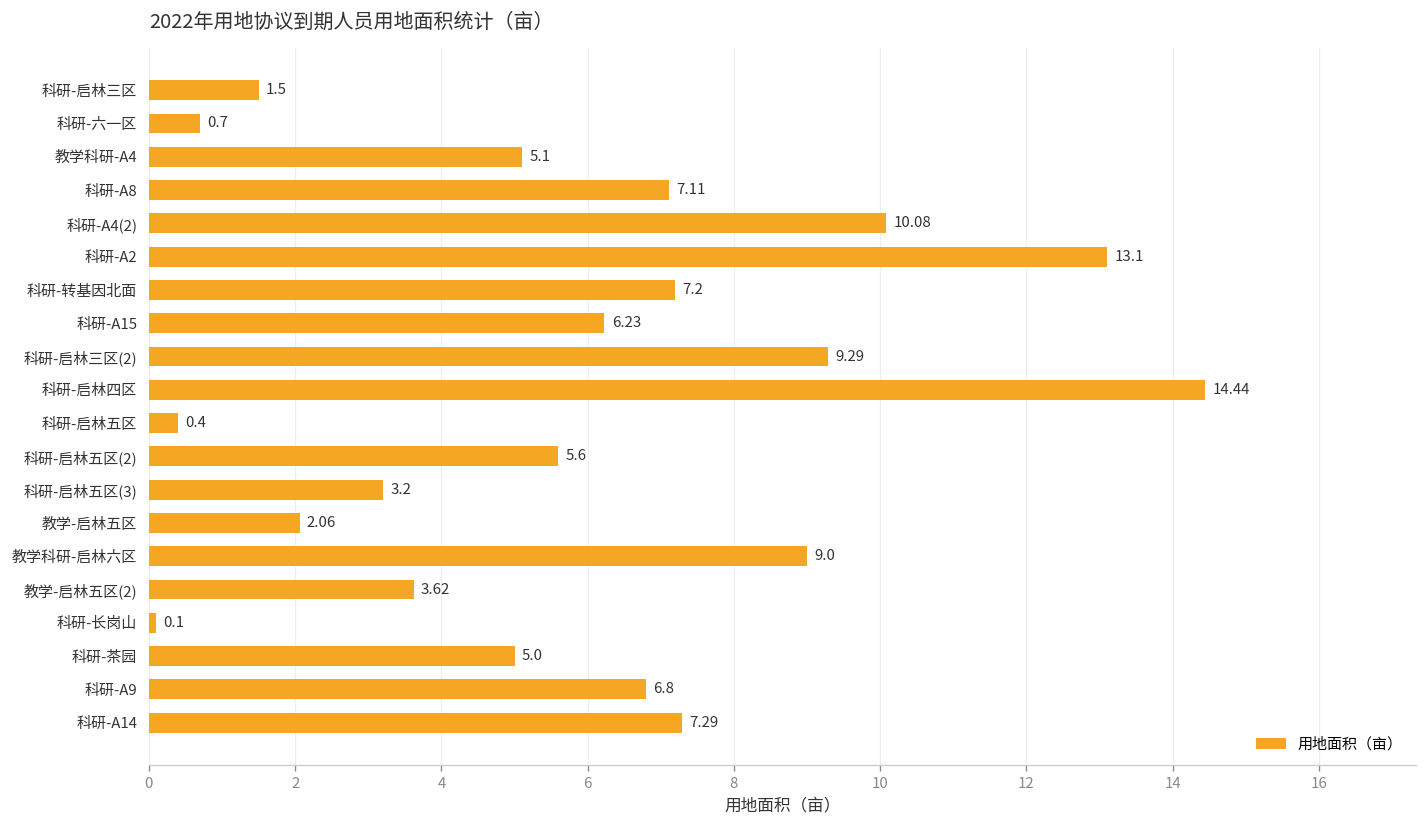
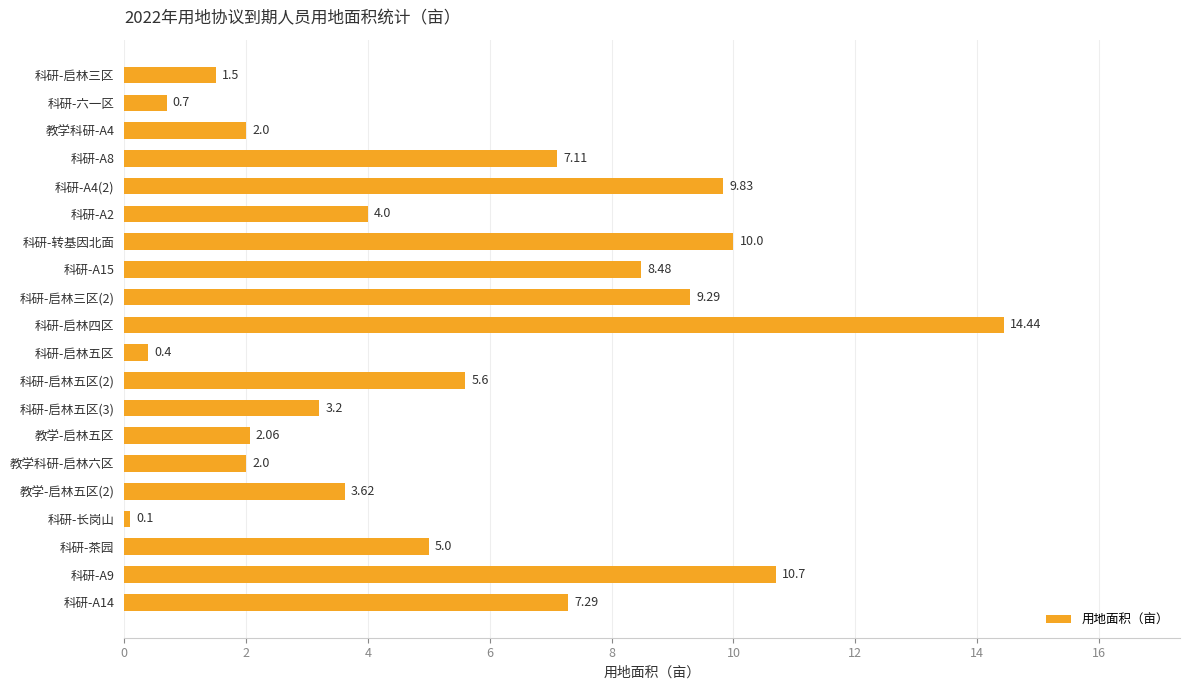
教学科研-A4: 5.1 -> 2.0
科研-A4(2): 10.08 -> 9.83
科研-A2: 13.1 -> 4.0
科研-转基因北面: 7.2 -> 10.0
科研-A15: 6.23 -> 8.48
教学科研-启林六区: 9.0 -> 2.0
科研-A9: 6.8 -> 10.7
